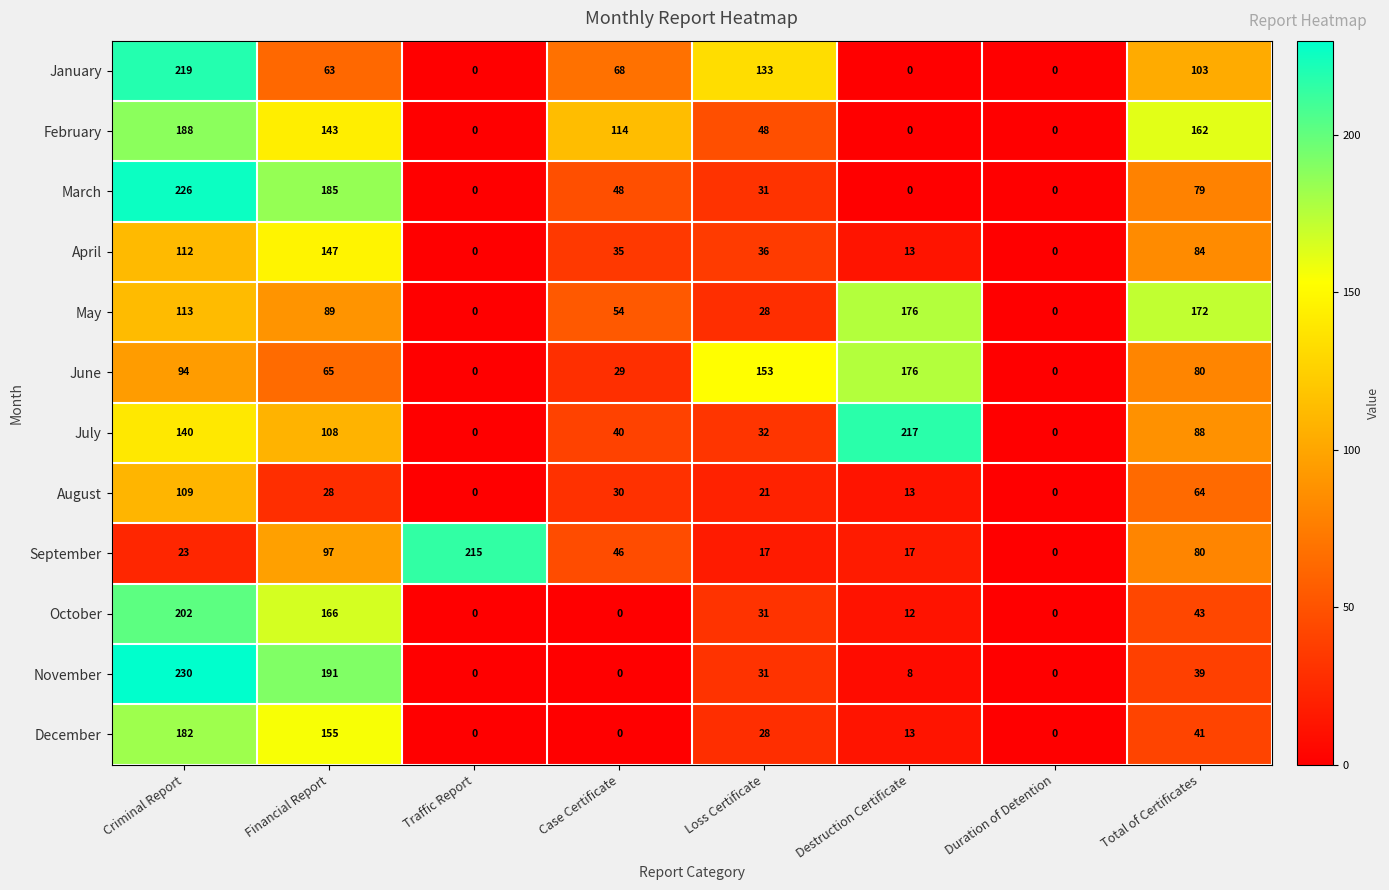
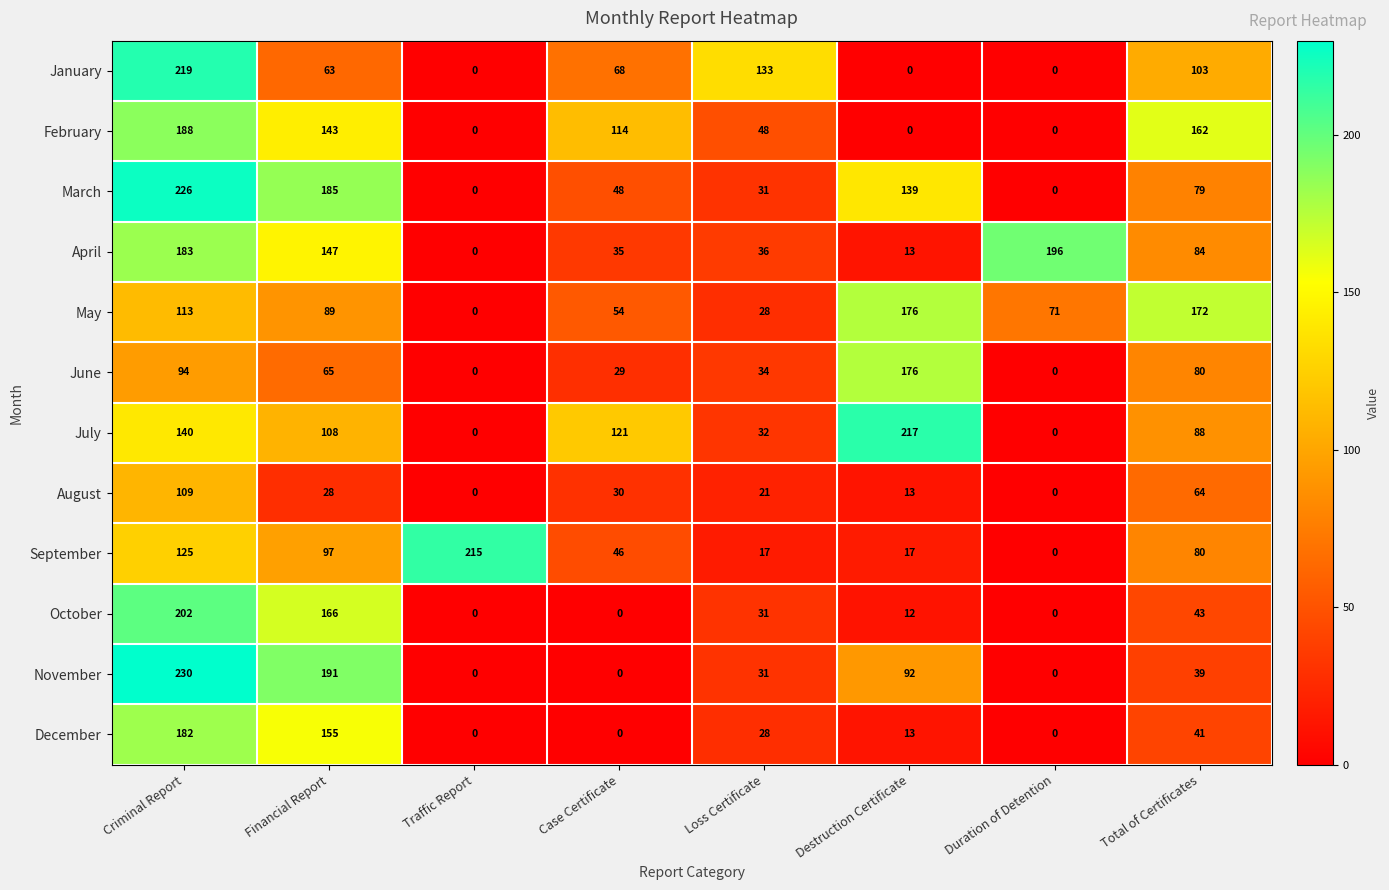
March, Destruction Certificate: 0 -> 139
April, Criminal Report: 112 -> 183
April, Duration of Detention: 0 -> 196
May, Duration of Detention: 0 -> 71
June, Loss Certificate: 153 -> 34
July, Case Certificate: 40 -> 121
September, Criminal Report: 23 -> 125
November, Destruction Certificate: 8 -> 92
